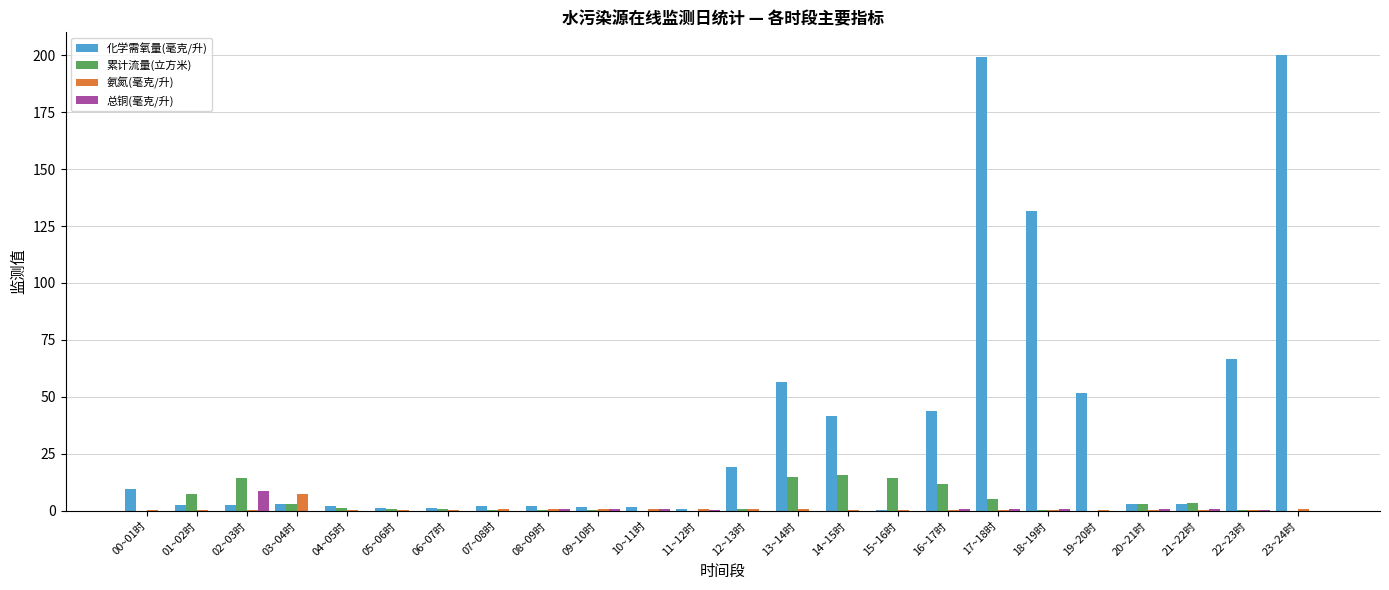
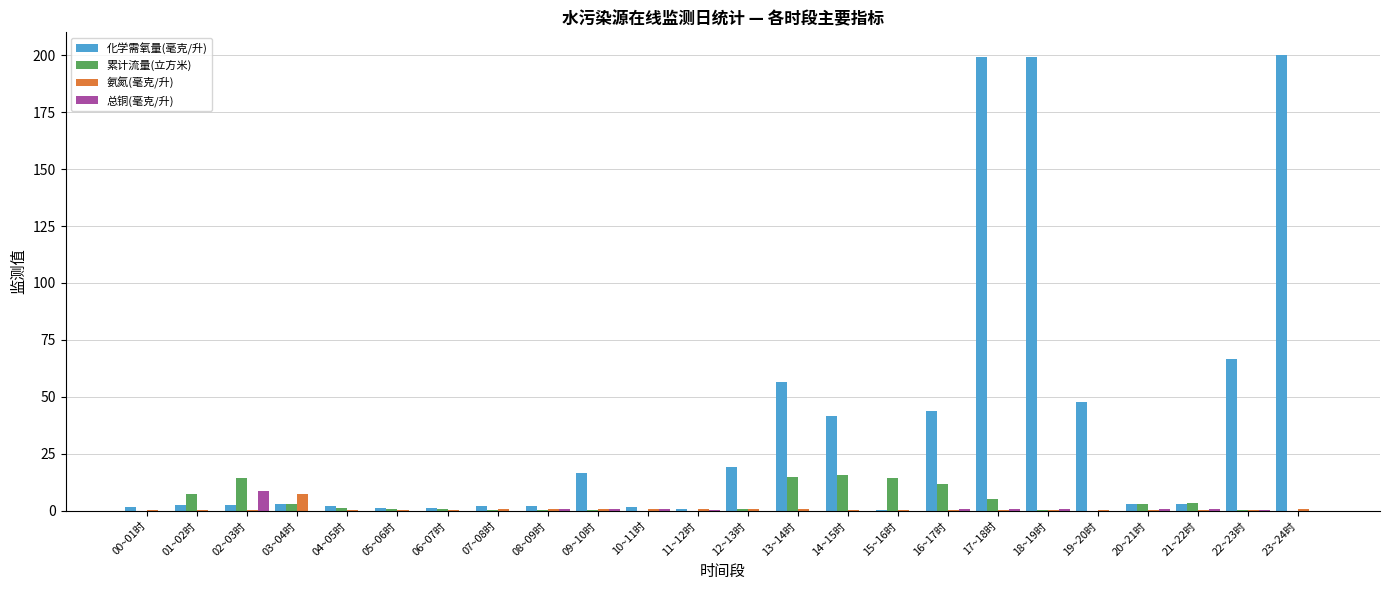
化学需氧量(毫克/升), 00~01时: 10 -> 2
化学需氧量(毫克/升), 09~10时: 2 -> 17
化学需氧量(毫克/升), 18~19时: 132 -> 199
化学需氧量(毫克/升), 19~20时: 52 -> 48
